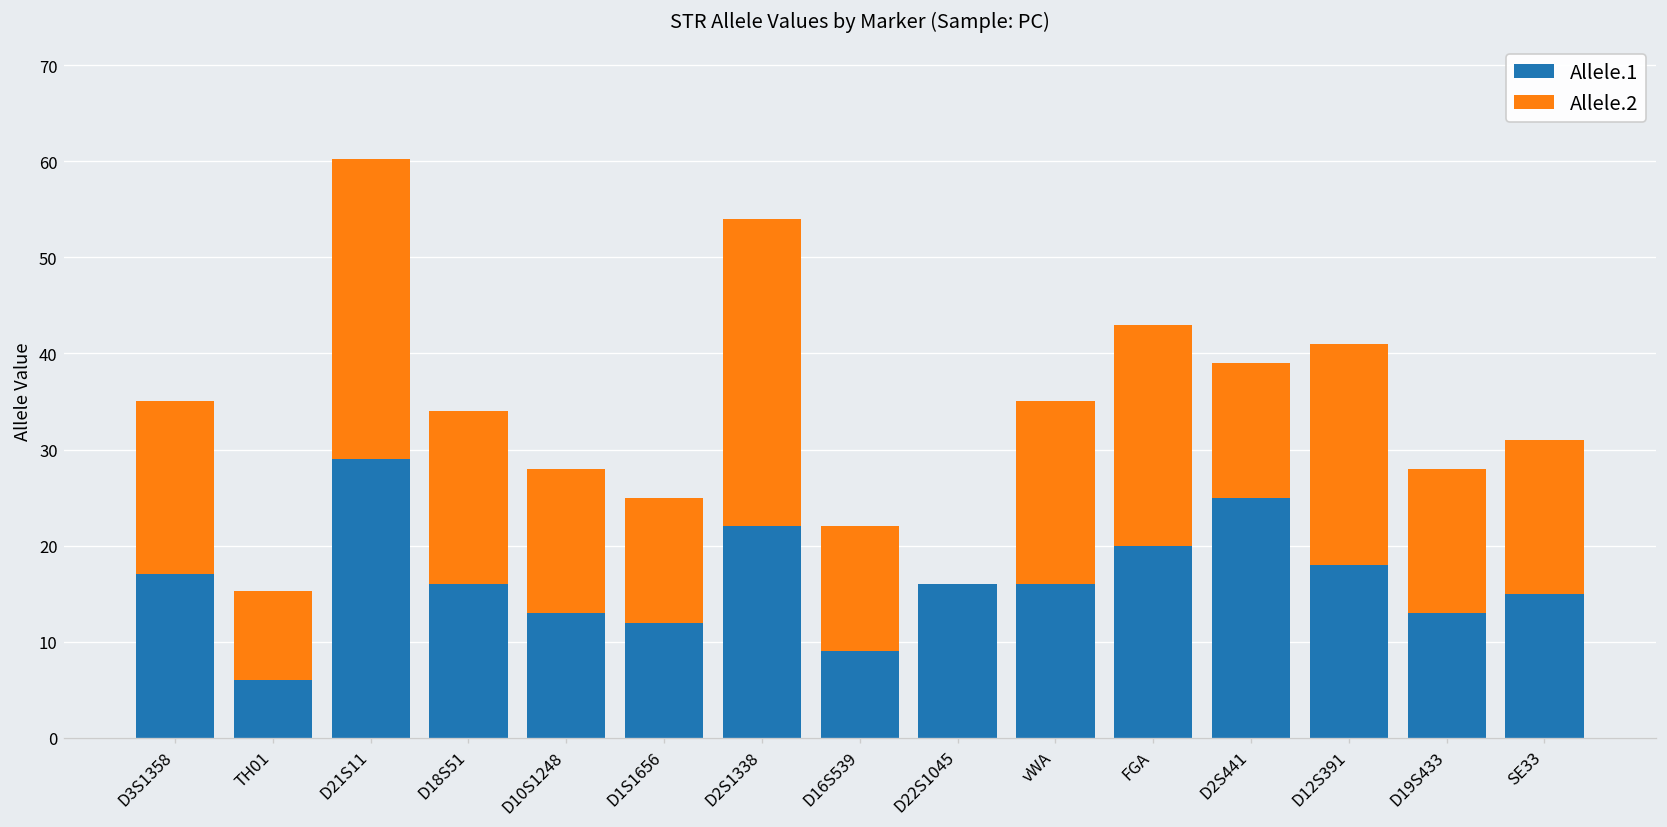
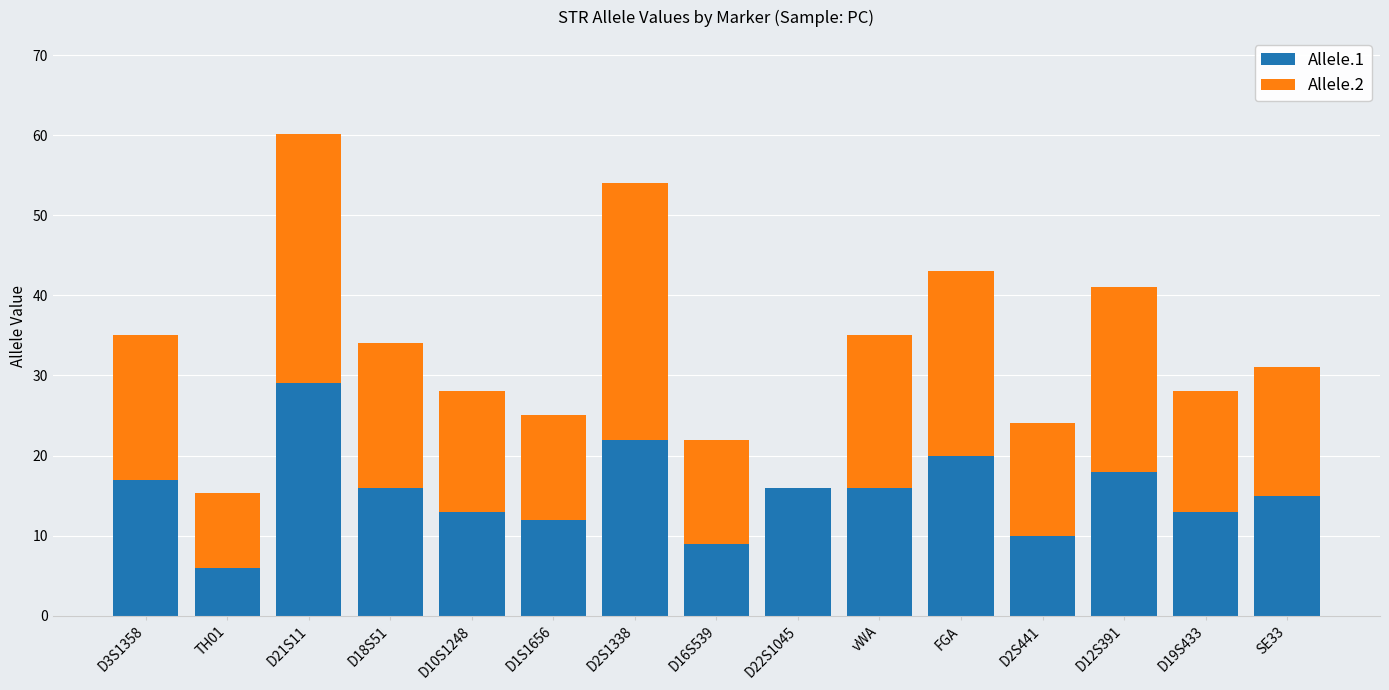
Allele.1, D2S441: 25 -> 10
